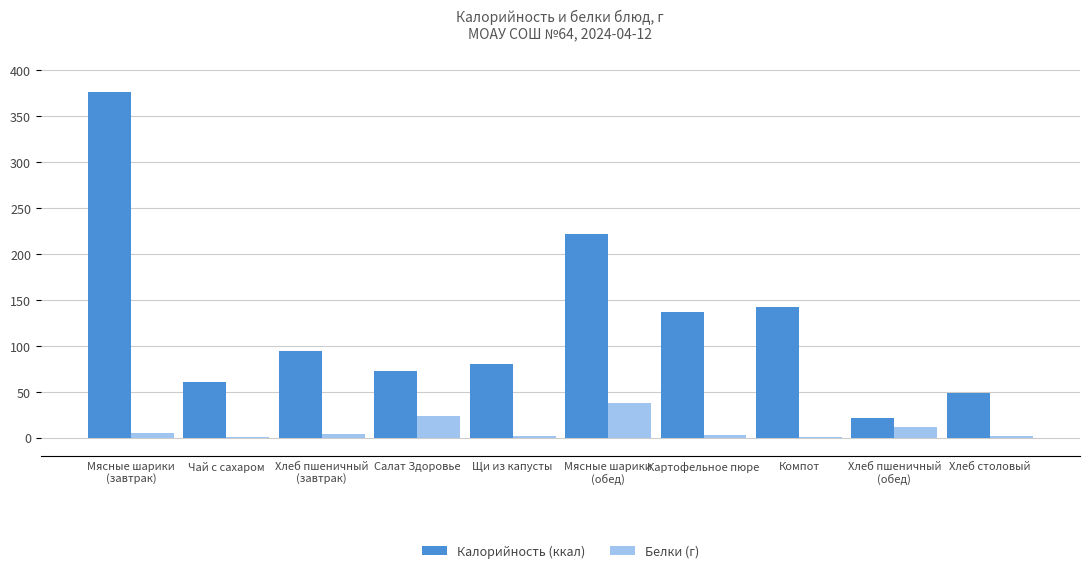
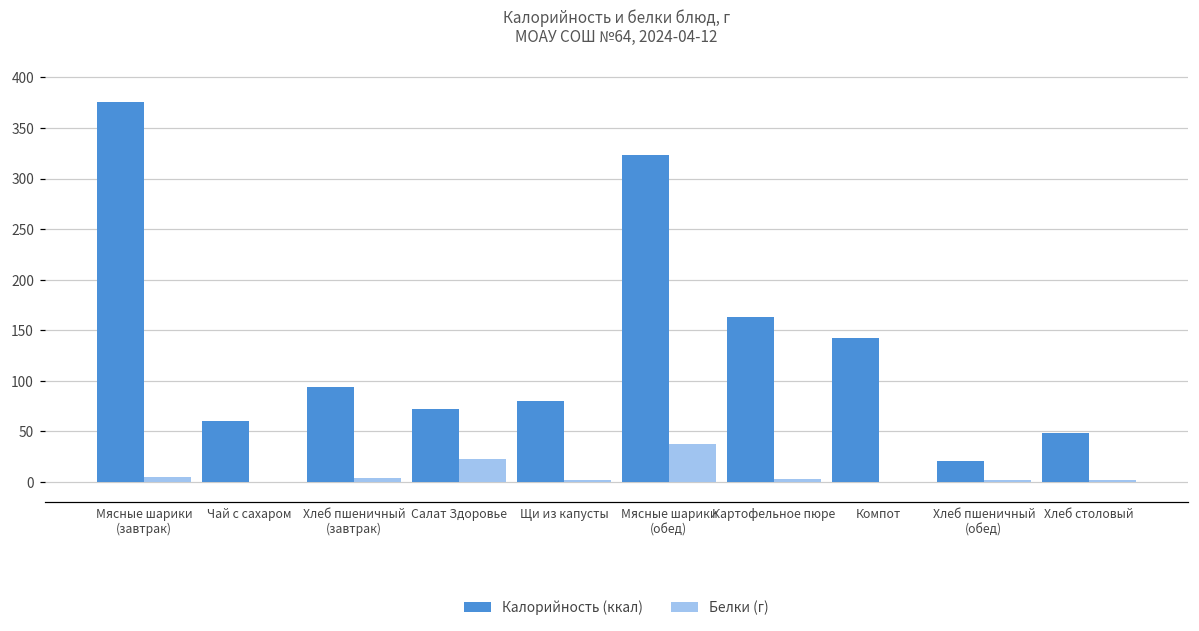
Калорийность (ккал), Мясные шарики (обед): 220 -> 320
Калорийность (ккал), Картофельное пюре: 140 -> 160
Белки (г), Хлеб пшеничный (обед): 10 -> 0
